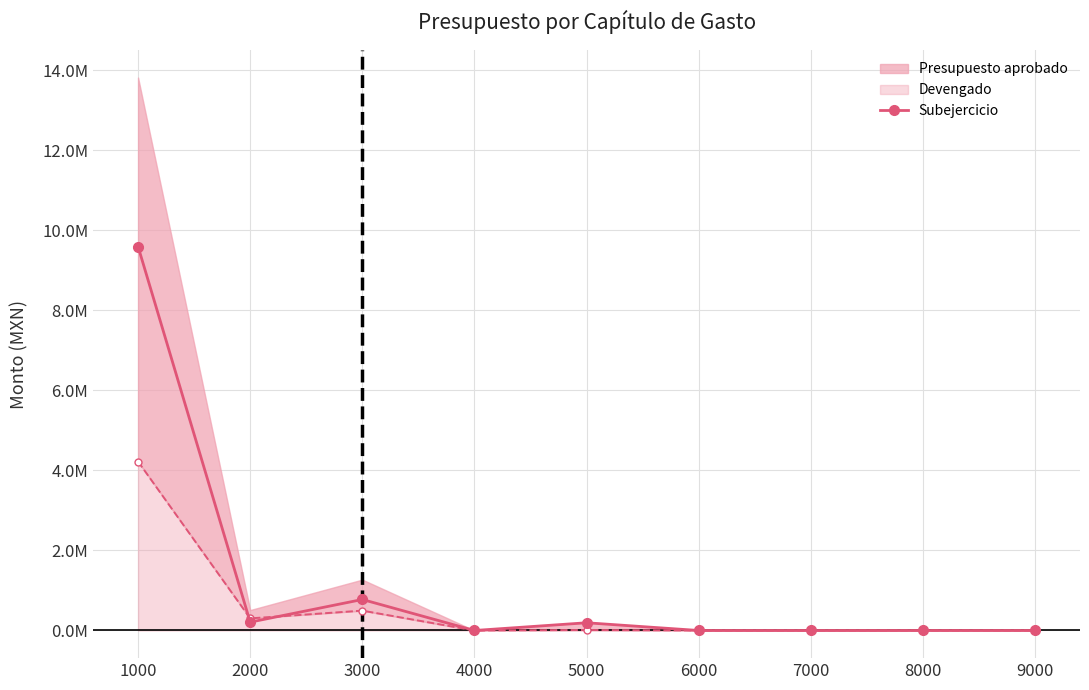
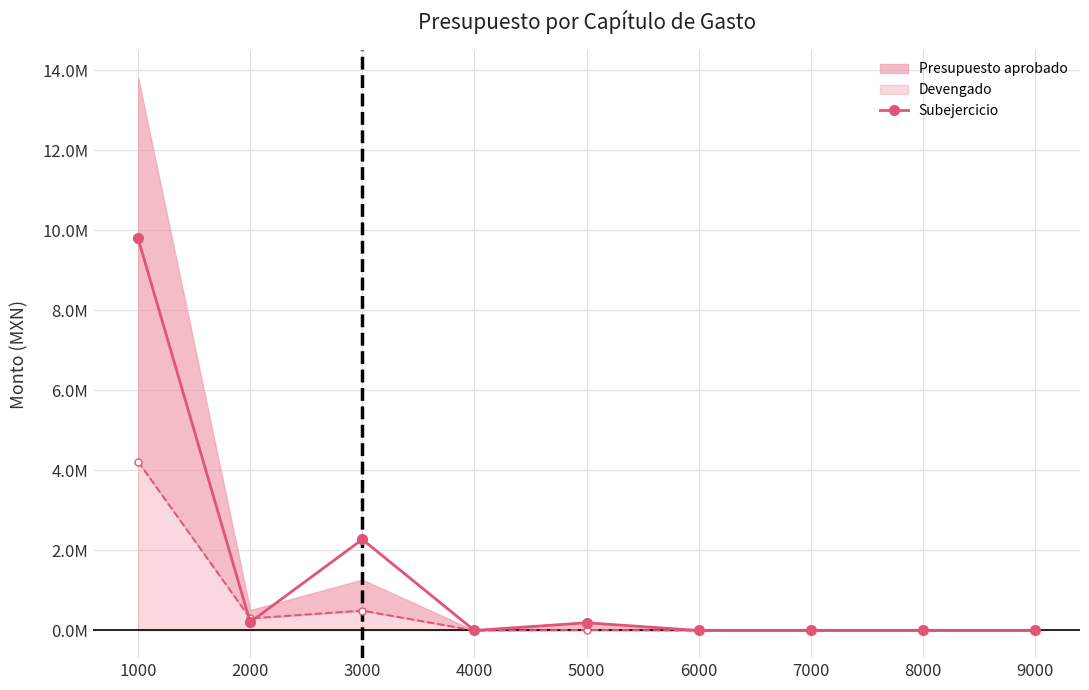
Subejercicio, 1000: 9600000 -> 9800000
Subejercicio, 3000: 800000 -> 2300000
